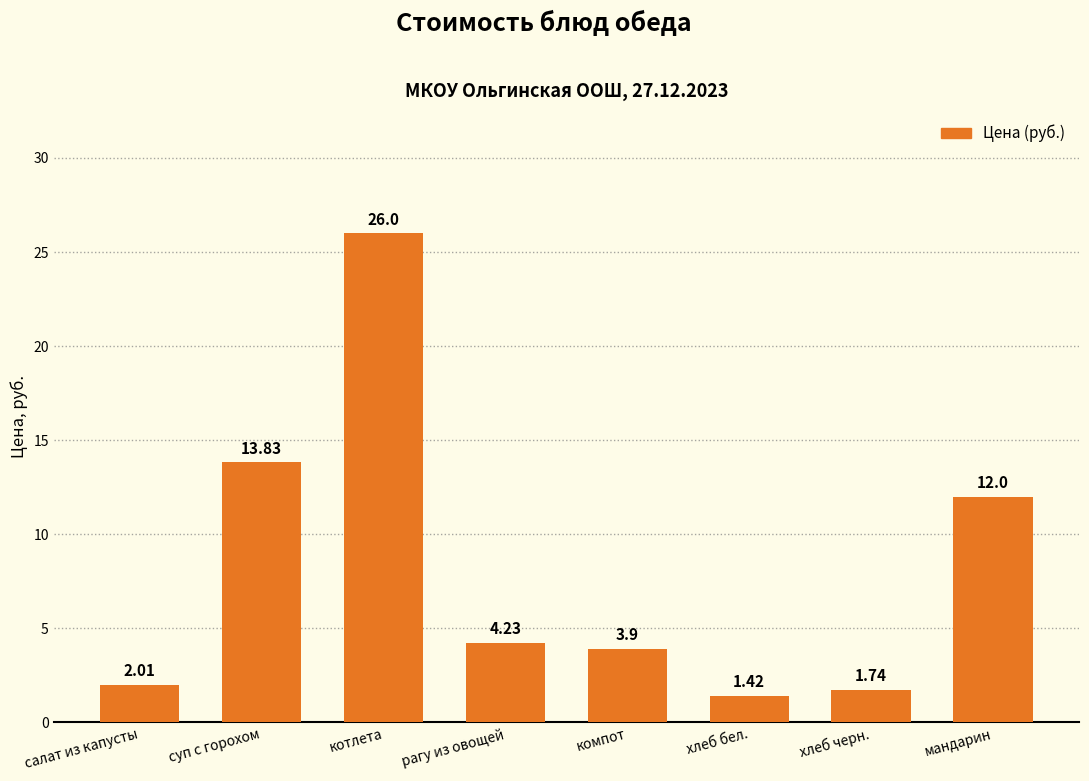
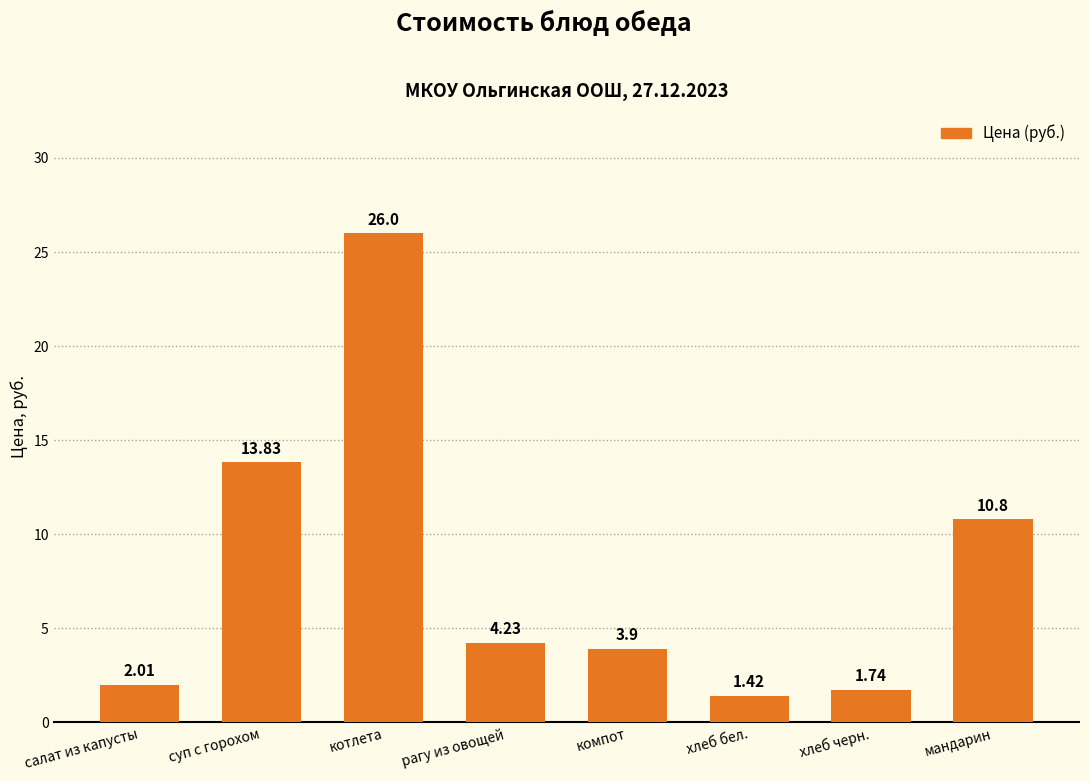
мандарин: 12.0 -> 10.8
